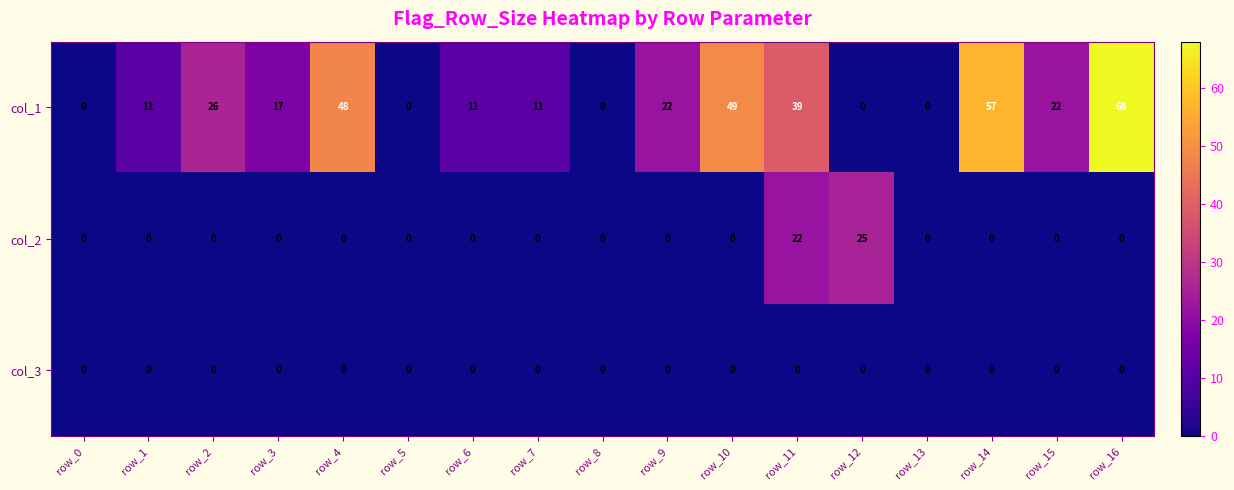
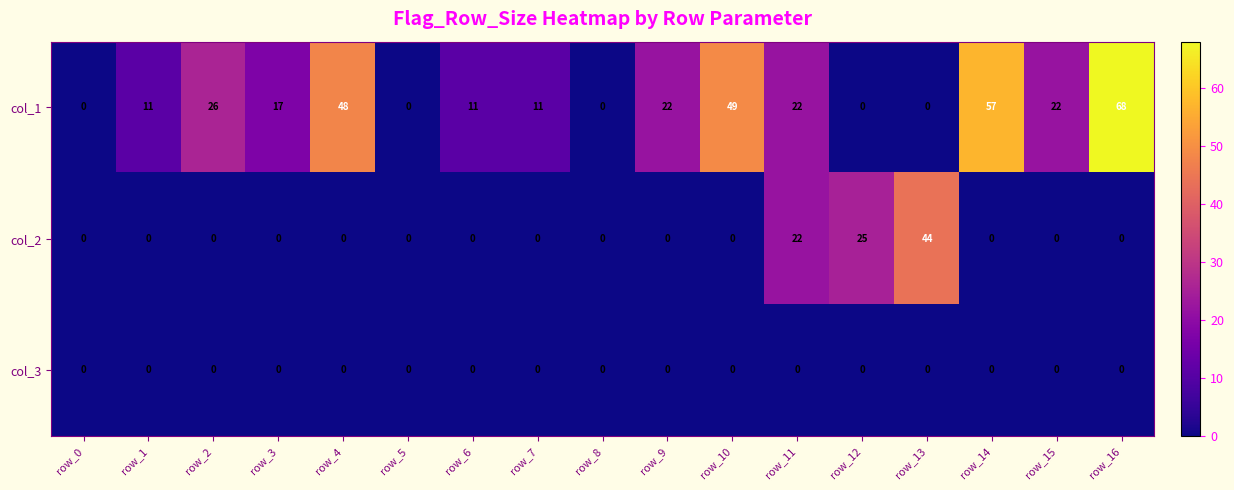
col_1, row_11: 39 -> 22
col_2, row_13: 0 -> 44
